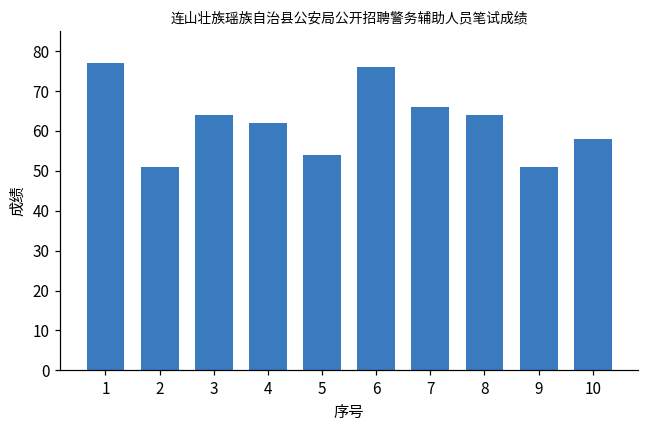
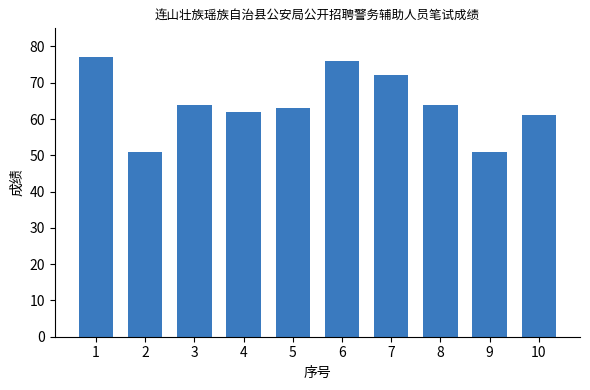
5: 54 -> 63
7: 66 -> 72
10: 58 -> 61
